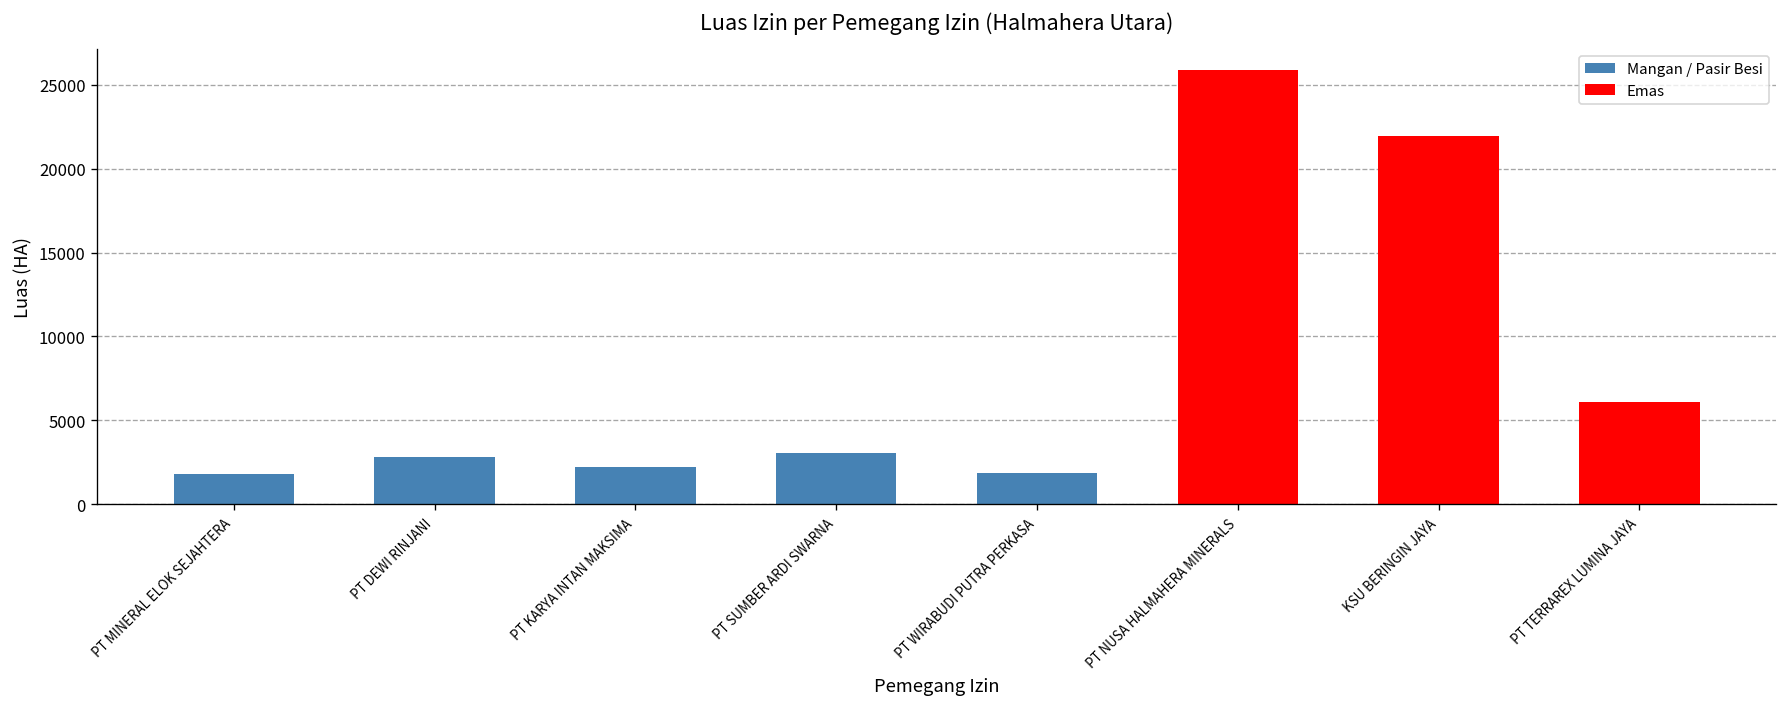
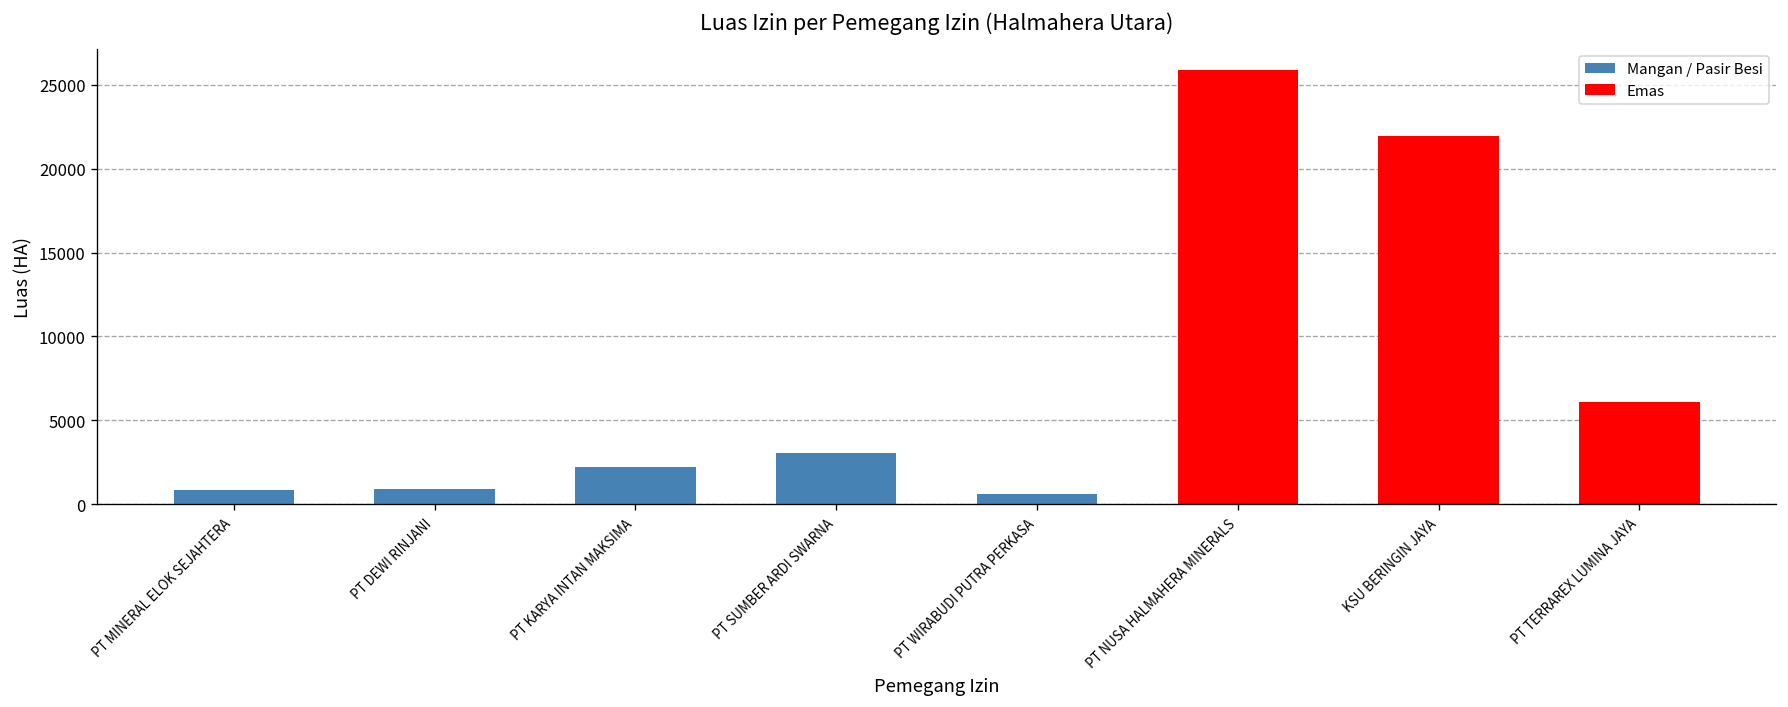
Mangan / Pasir Besi, PT MINERAL ELOK SEJAHTERA: 1800 -> 800
Mangan / Pasir Besi, PT DEWI RINJANI: 2800 -> 900
Mangan / Pasir Besi, PT WIRABUDI PUTRA PERKASA: 1900 -> 600
